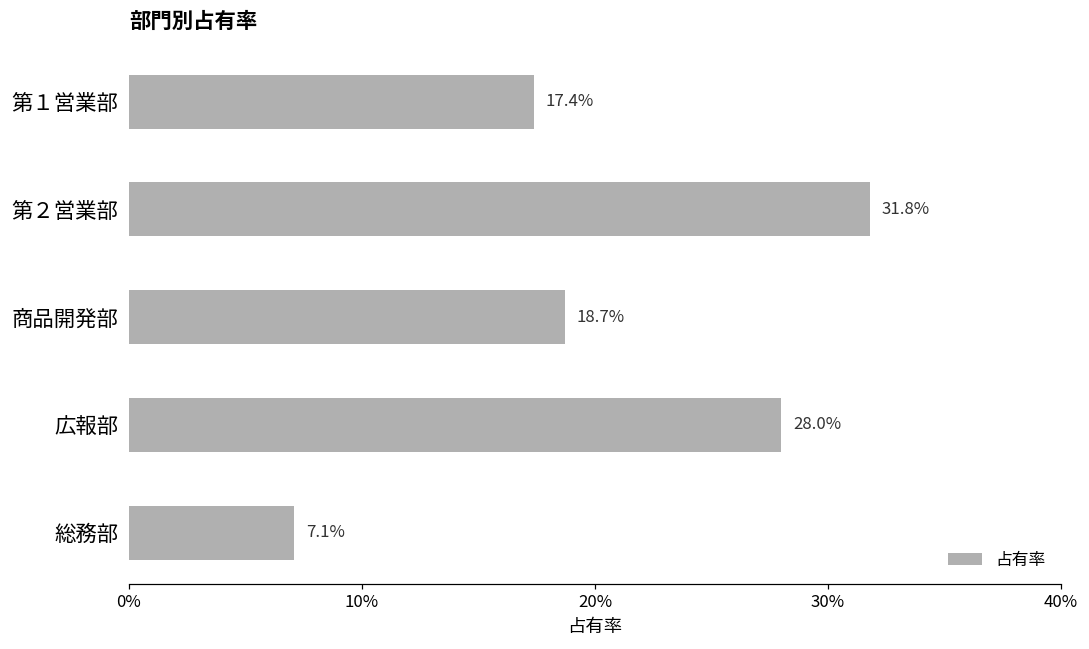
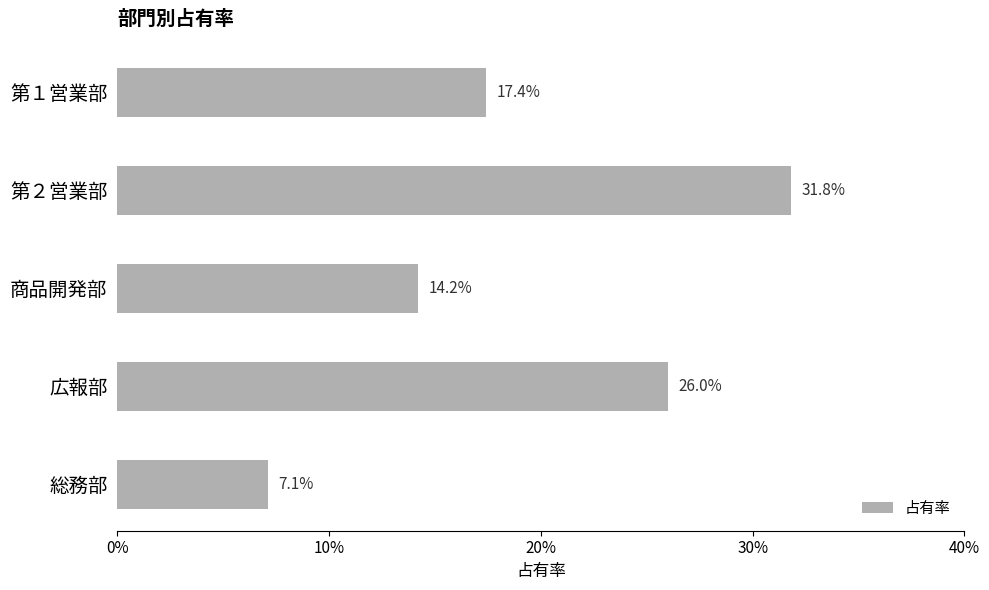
商品開発部: 18.7% -> 14.2%
広報部: 28.0% -> 26.0%
